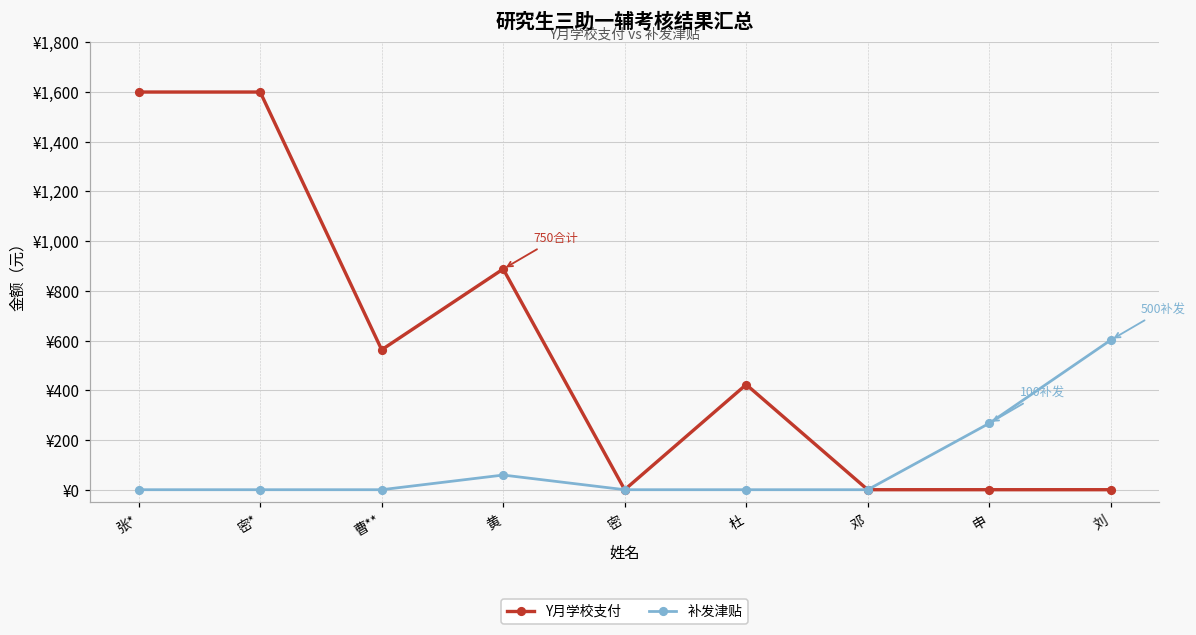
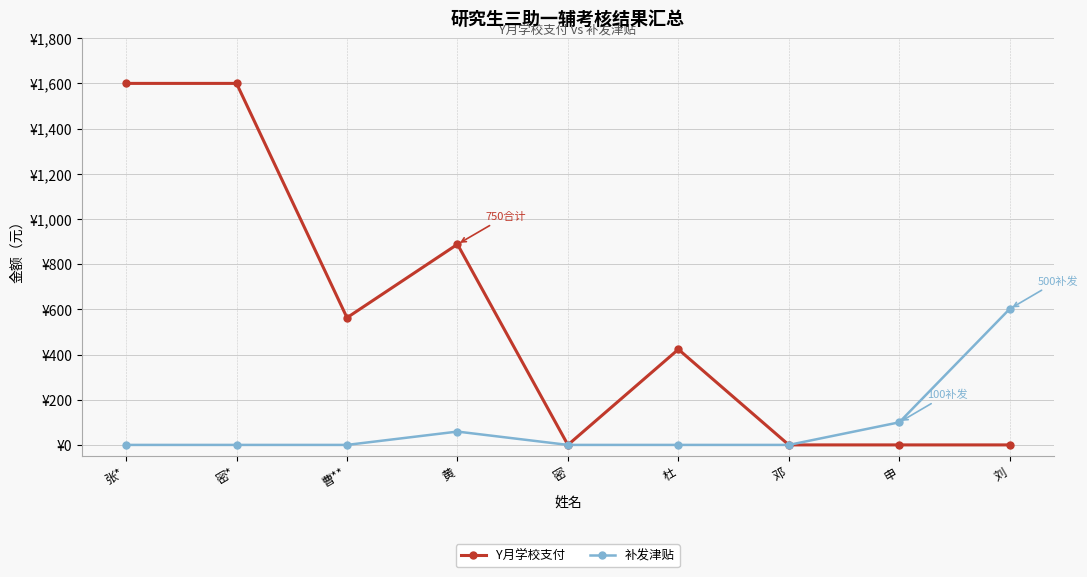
补发津贴, 申: ¥270 -> ¥100
